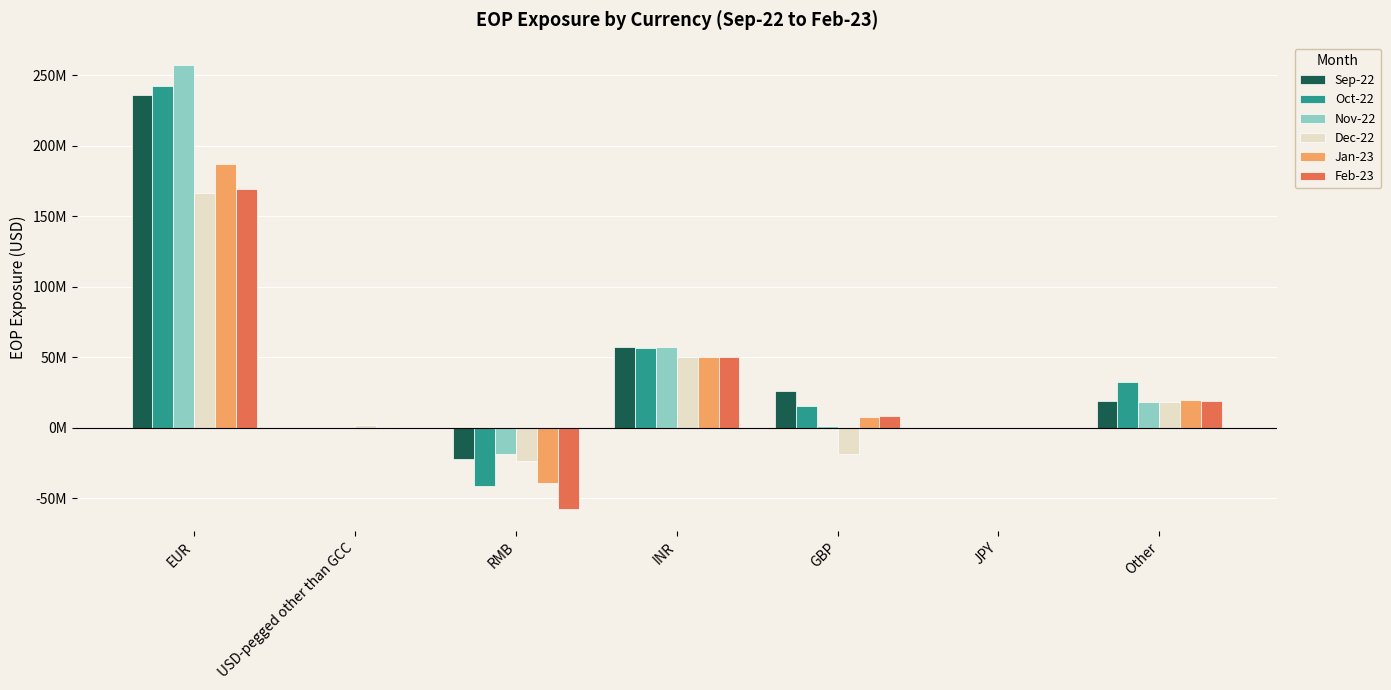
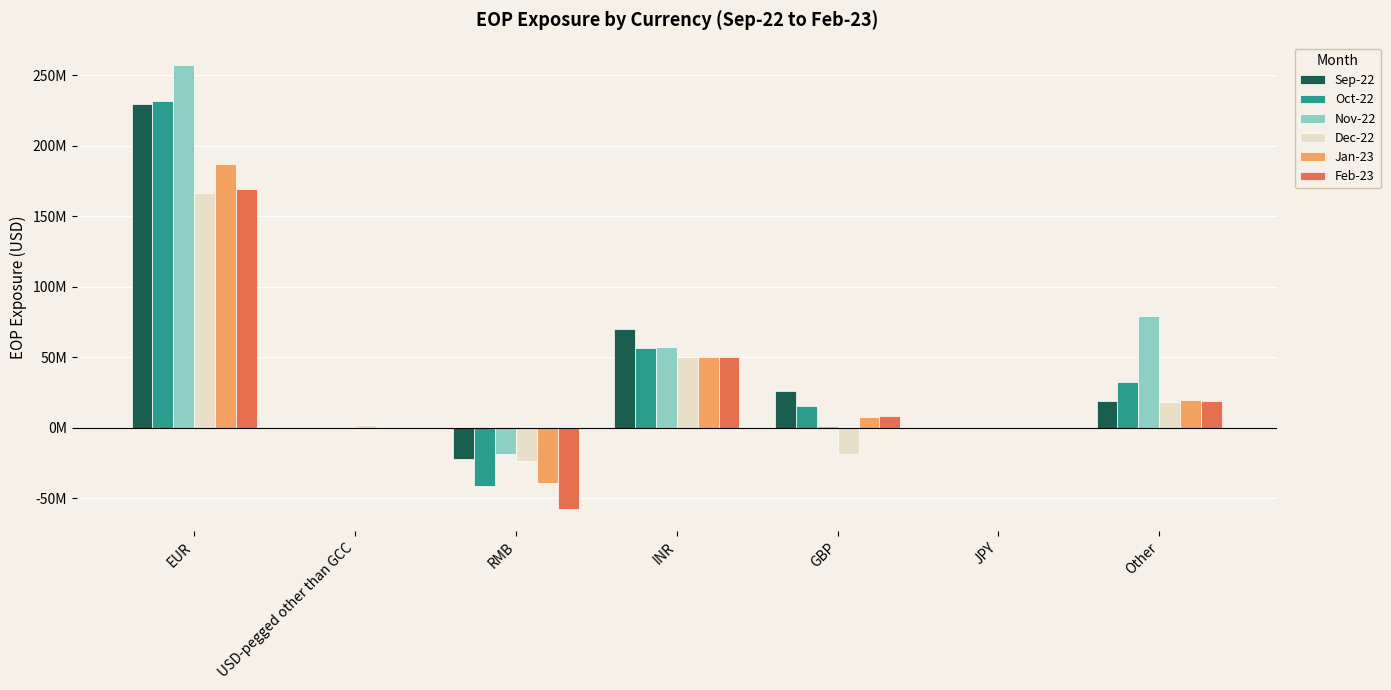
Sep-22, EUR: 236000000 -> 229000000
Oct-22, EUR: 243000000 -> 232000000
Sep-22, INR: 58000000 -> 70000000
Nov-22, Other: 18000000 -> 80000000
